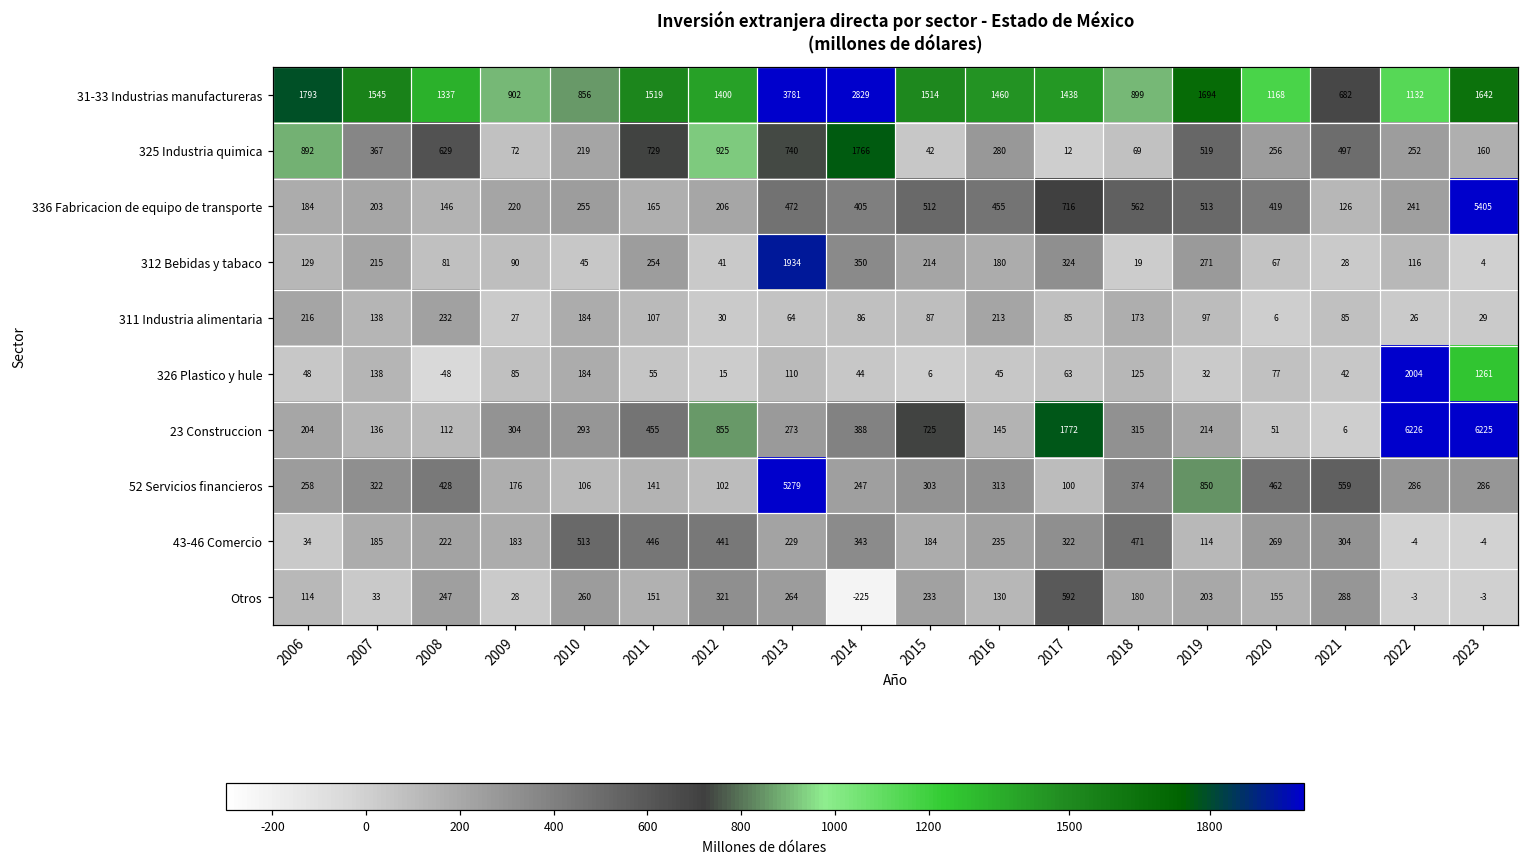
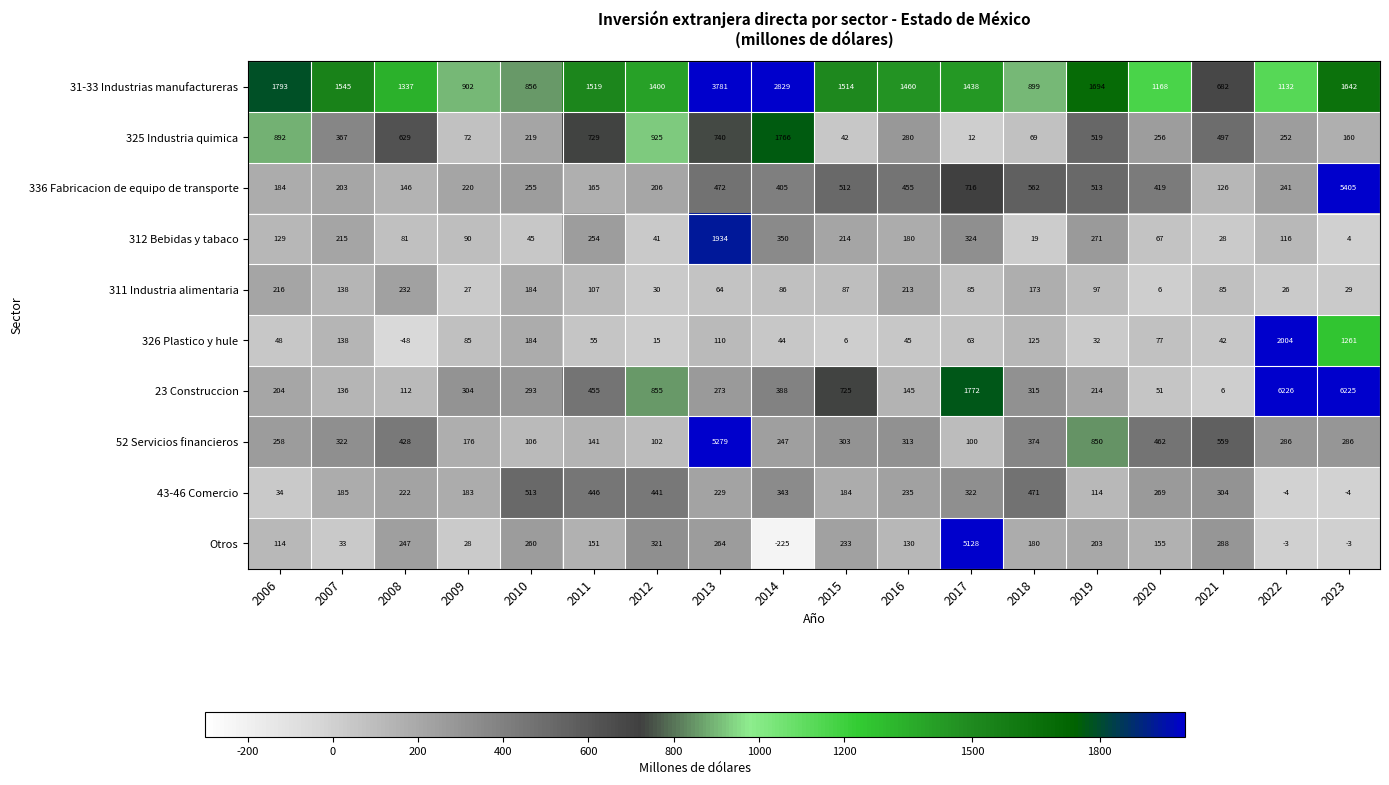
Otros, 2017: 592 -> 5128
